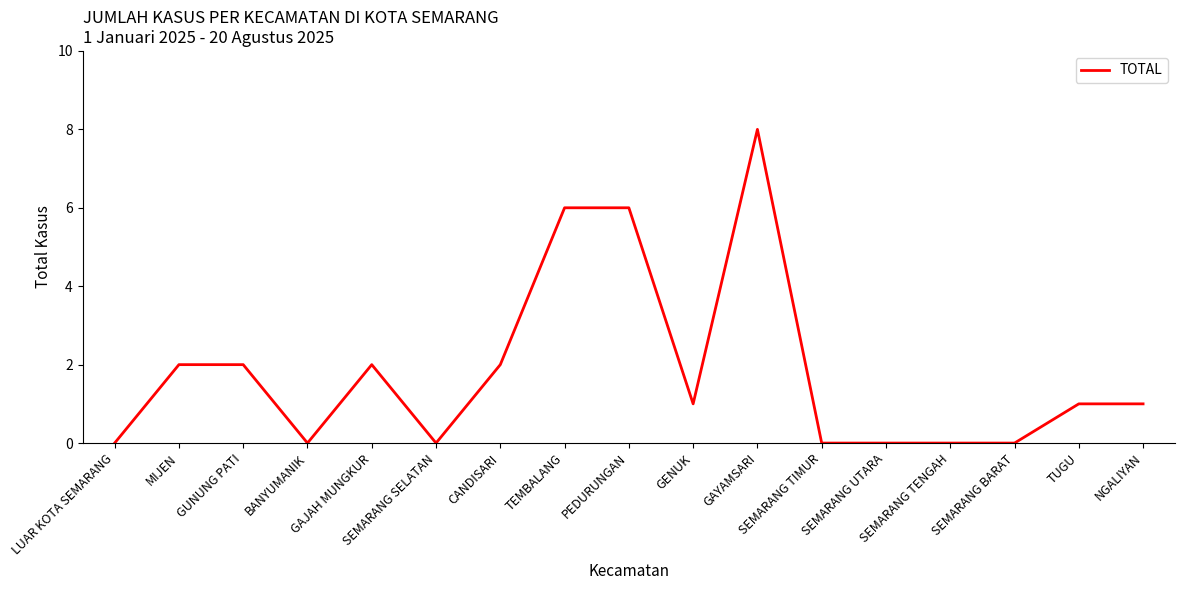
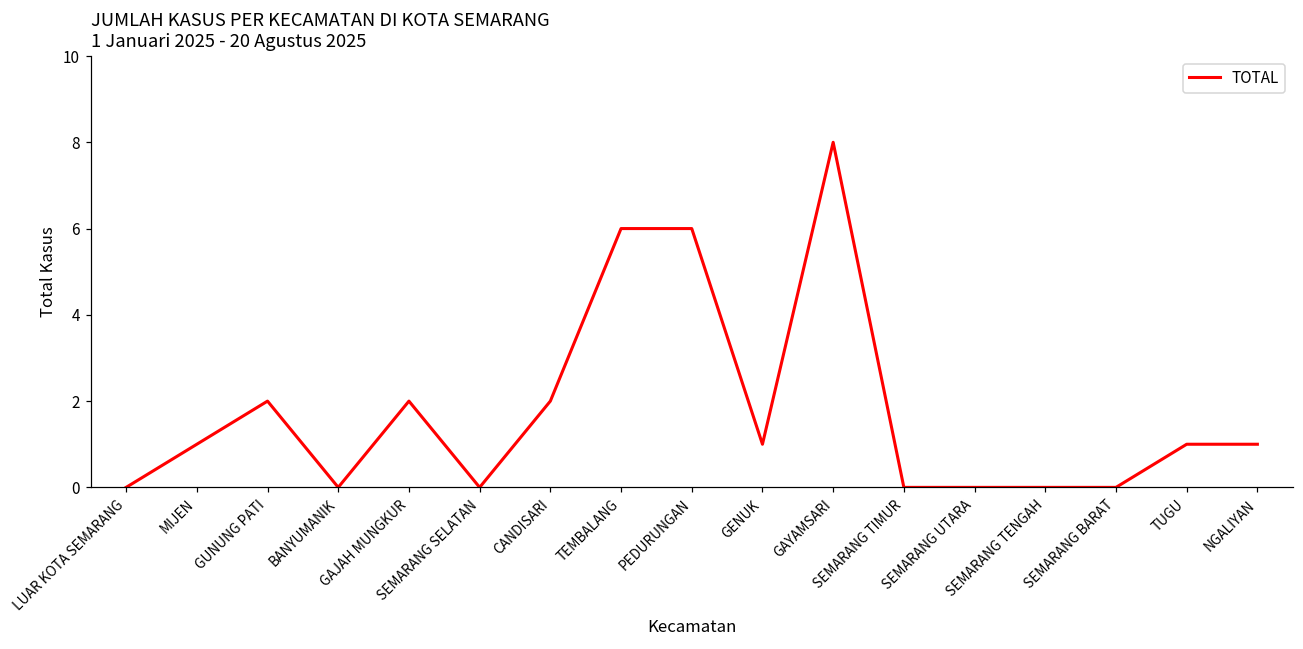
MIJEN: 2 -> 1
